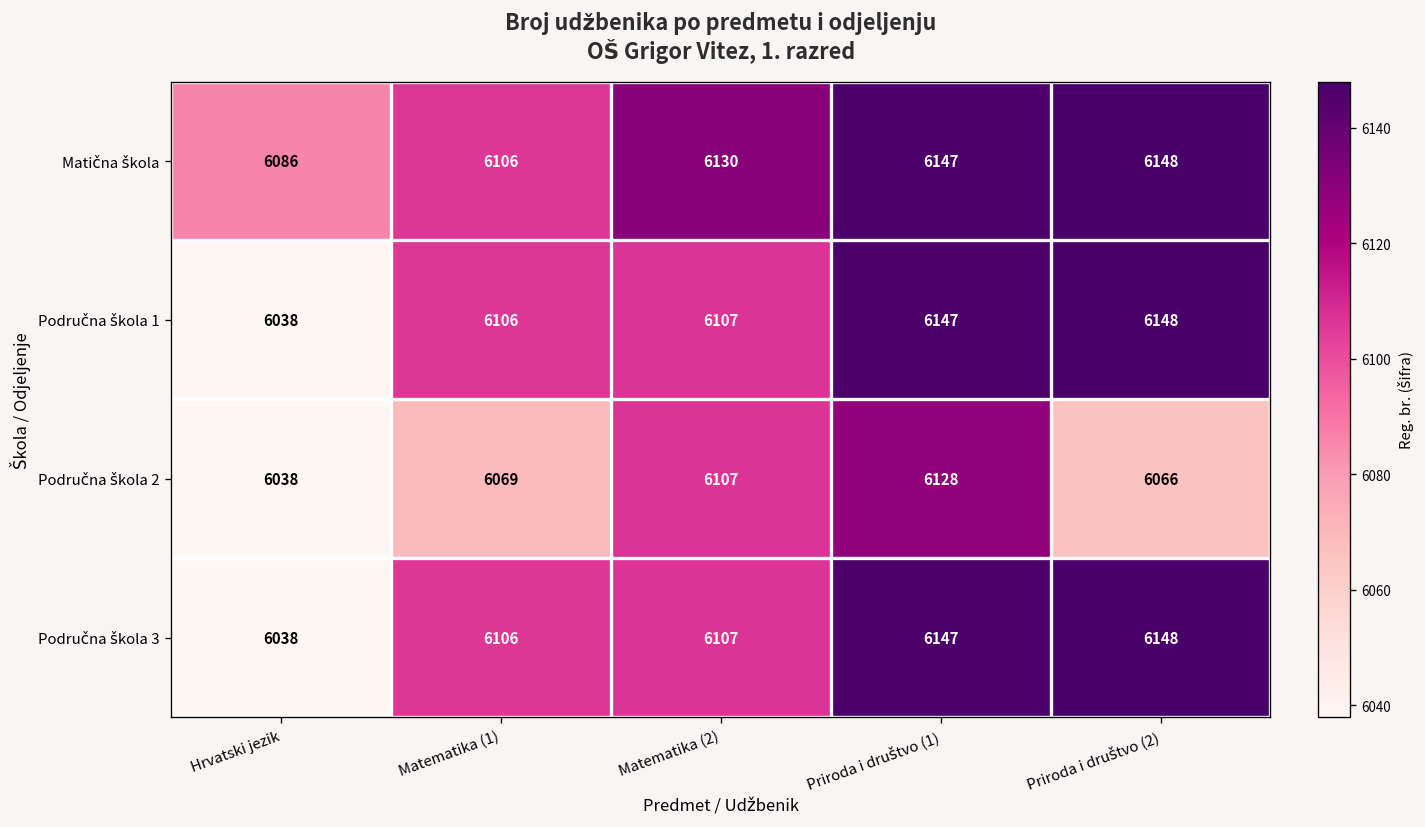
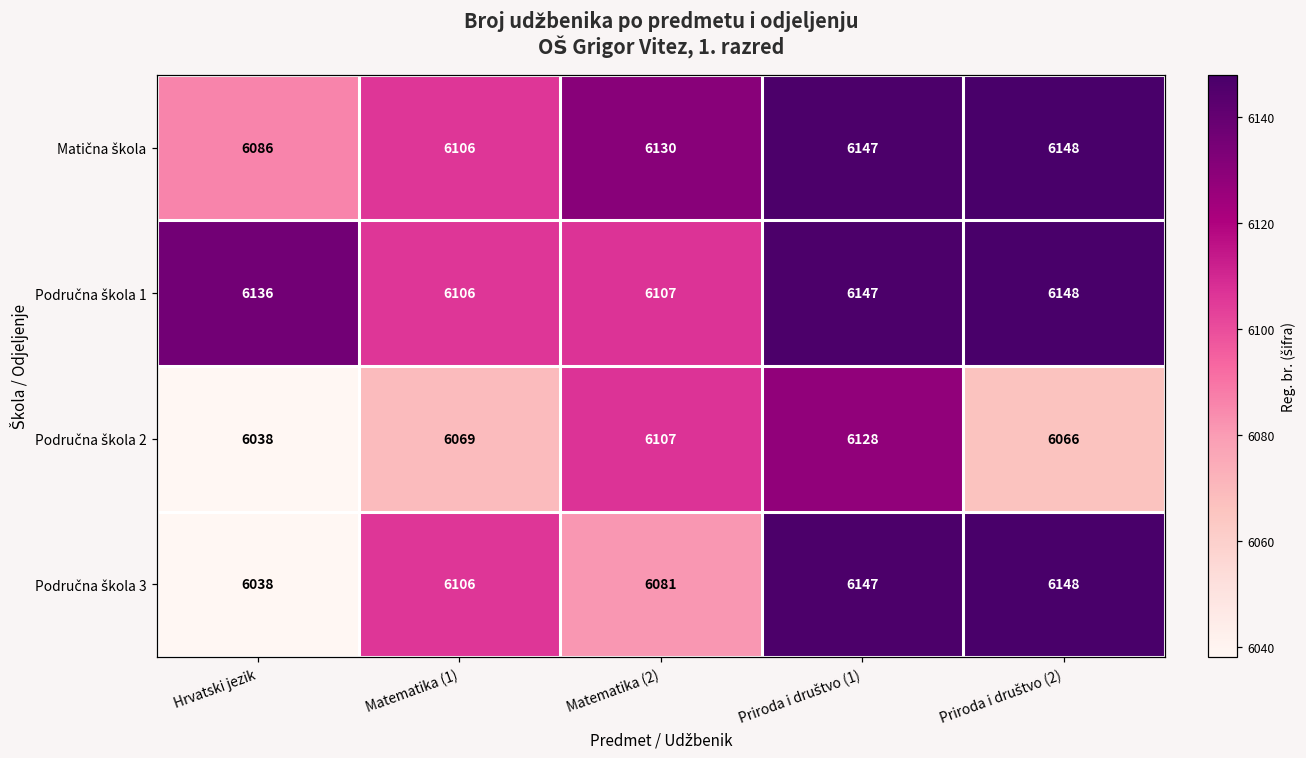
Područna škola 1, Hrvatski jezik: 6038 -> 6136
Područna škola 3, Matematika (2): 6107 -> 6081
